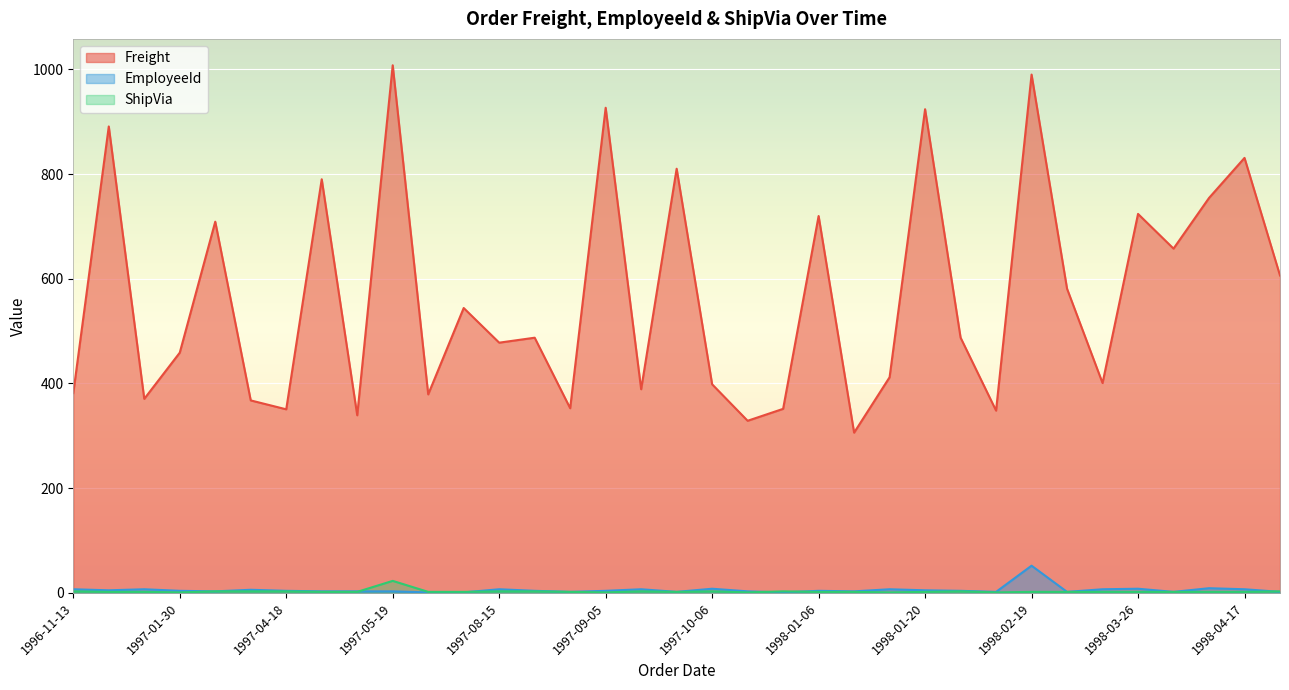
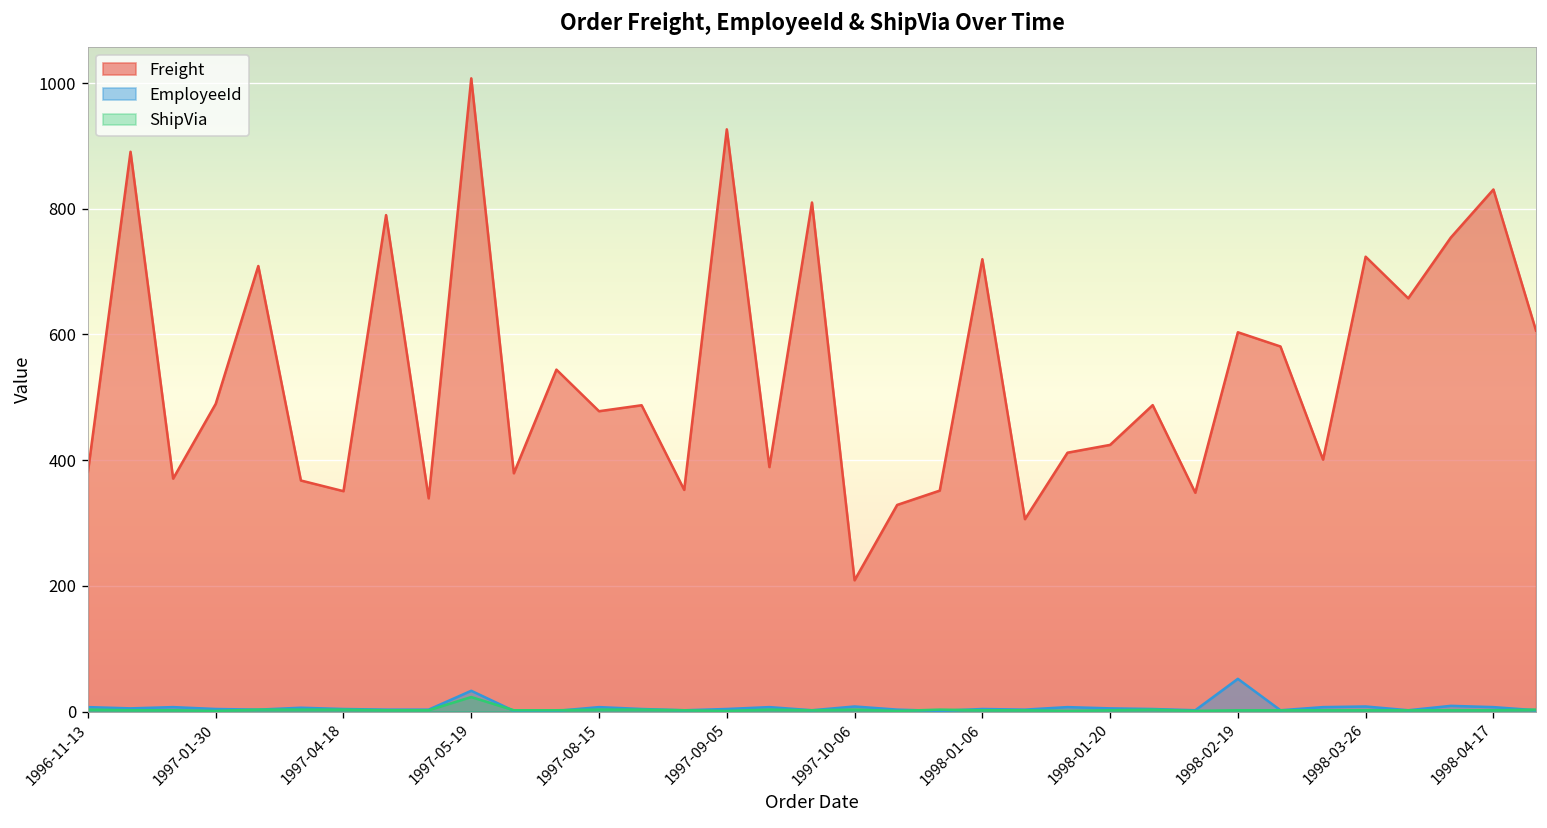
Freight, 1997-01-30: 460 -> 490
EmployeeId, 1997-05-19: 0 -> 30
Freight, 1997-10-06: 400 -> 210
Freight, 1998-01-20: 920 -> 420
Freight, 1998-02-19: 990 -> 600
